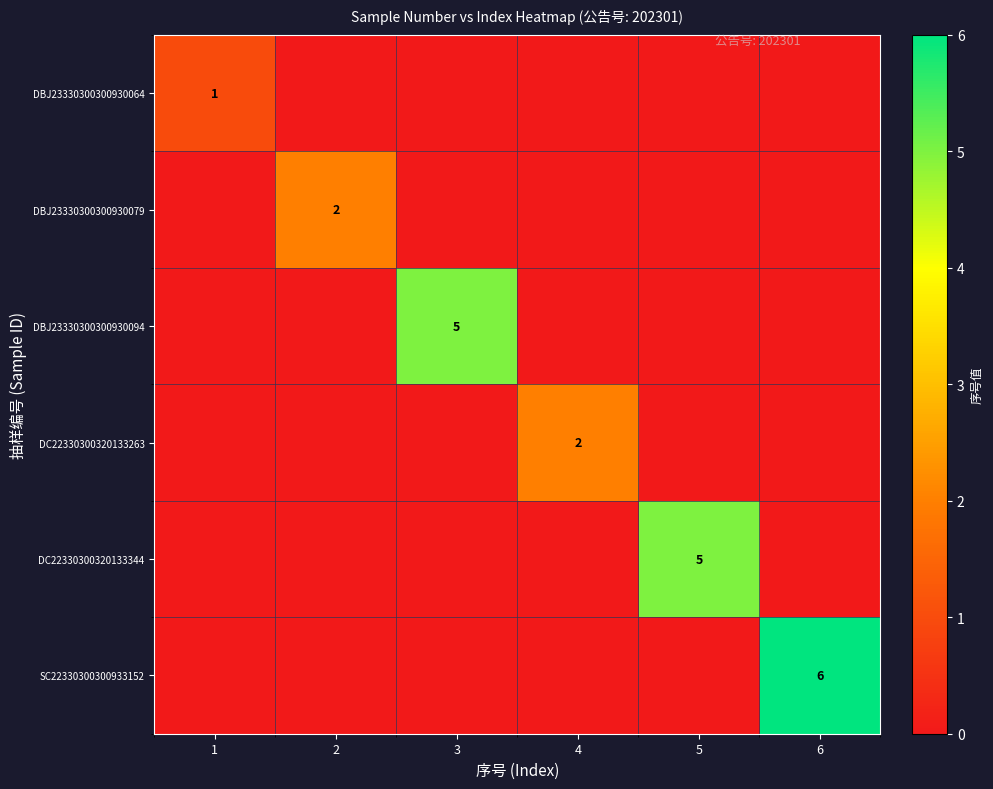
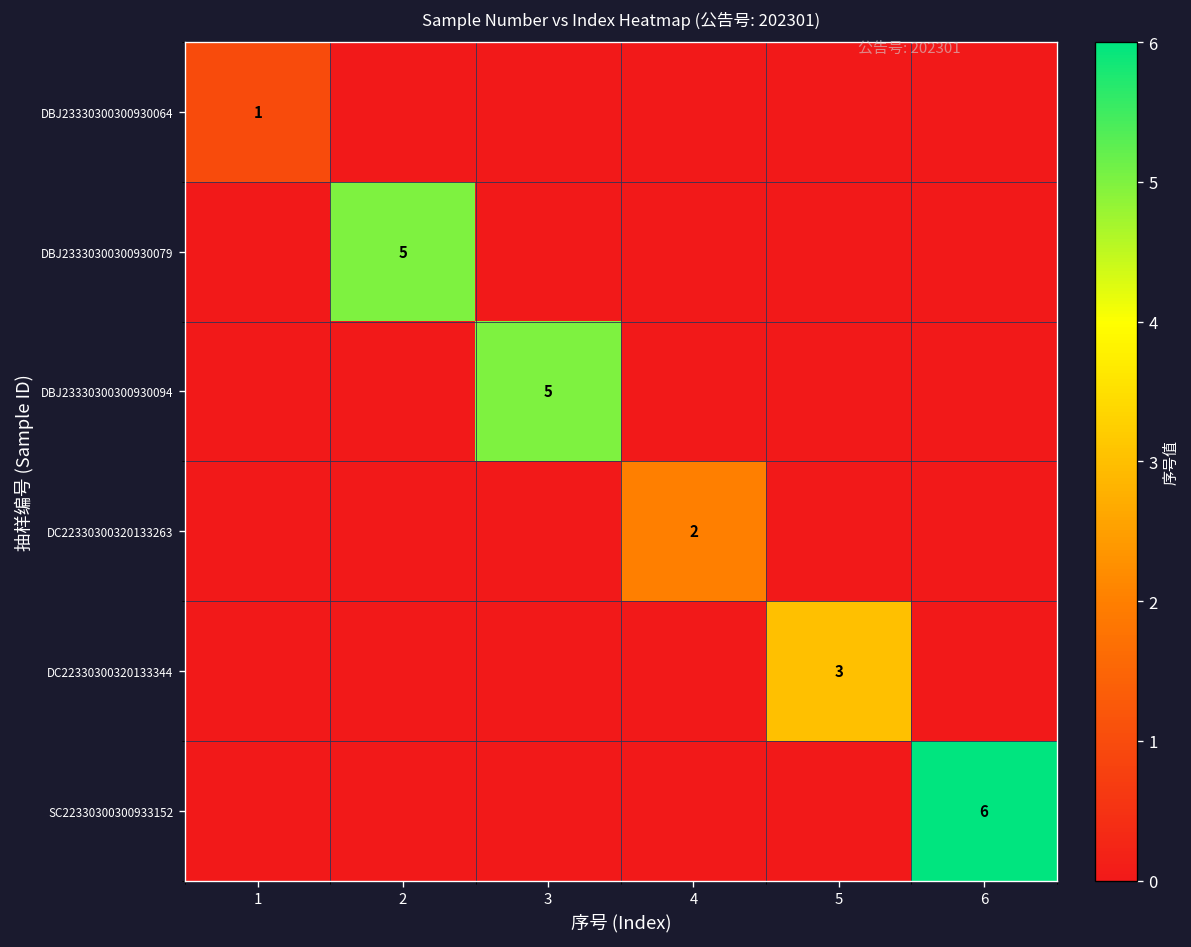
DBJ23330300300930079, 2: 2 -> 5
DC22330300320133344, 5: 5 -> 3
